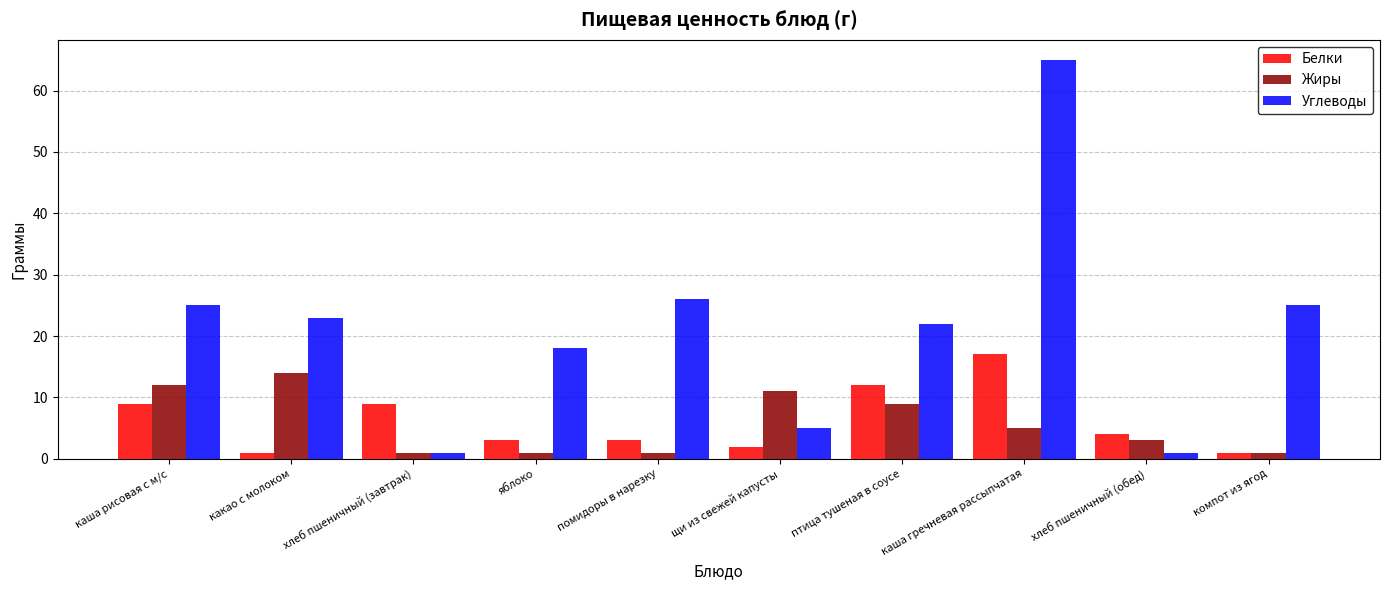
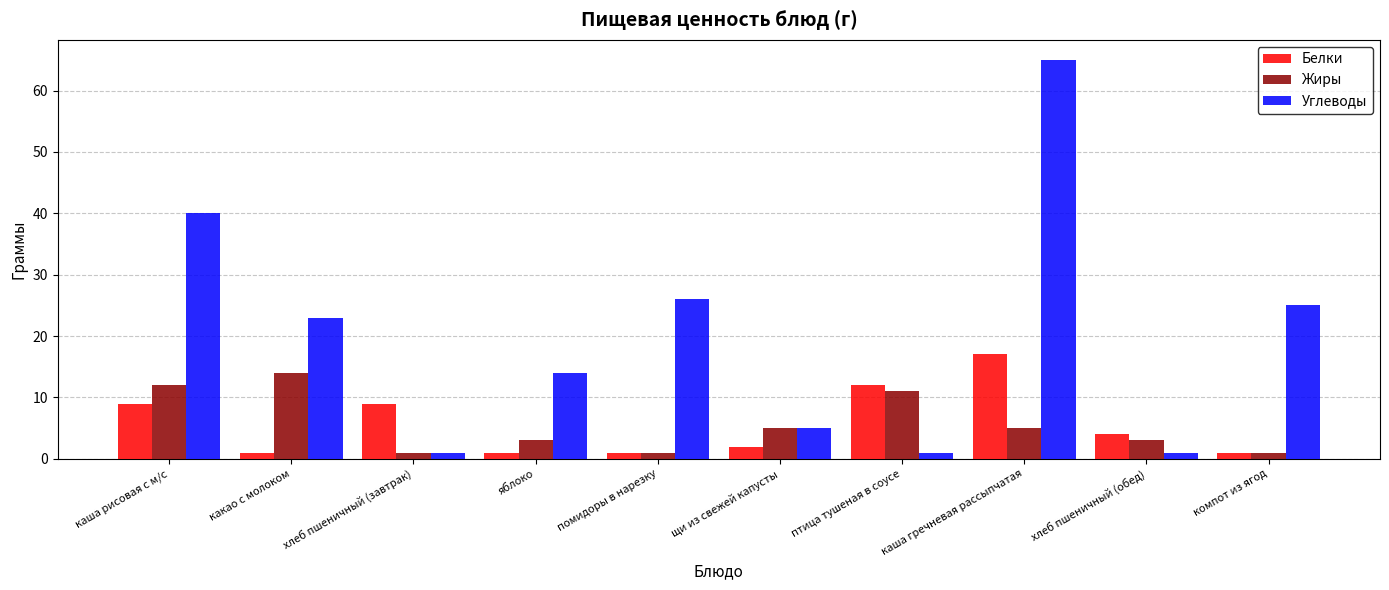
Углеводы, каша рисовая с м/с: 25 -> 40
Белки, яблоко: 3 -> 1
Жиры, яблоко: 1 -> 3
Углеводы, яблоко: 18 -> 14
Белки, помидоры в нарезку: 3 -> 1
Жиры, щи из свежей капусты: 11 -> 5
Жиры, птица тушеная в соусе: 9 -> 11
Углеводы, птица тушеная в соусе: 22 -> 1
